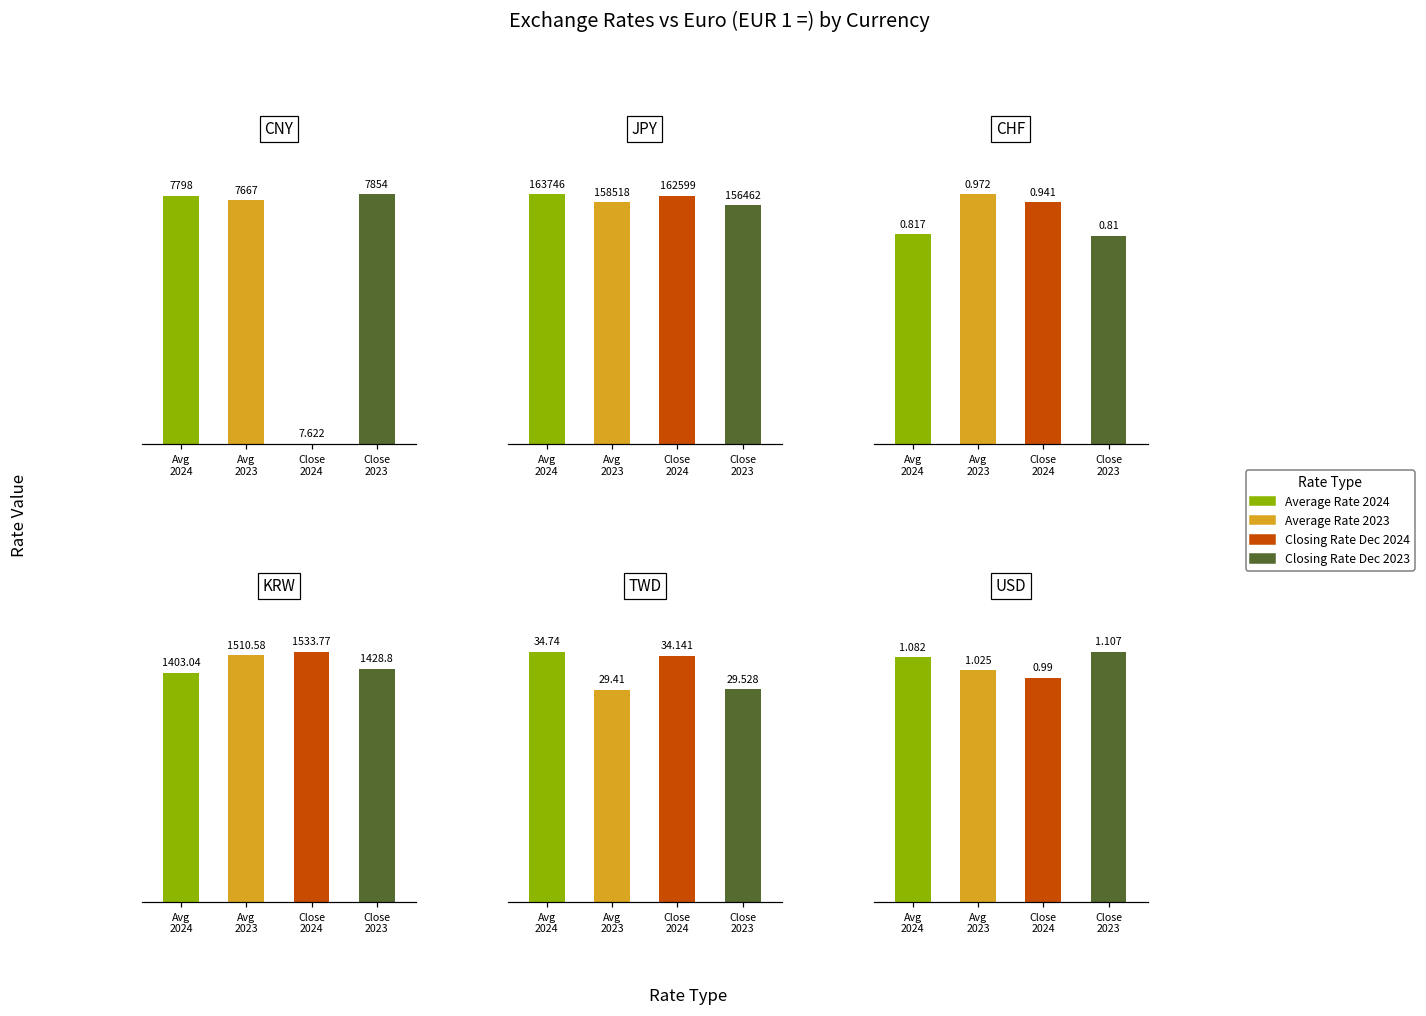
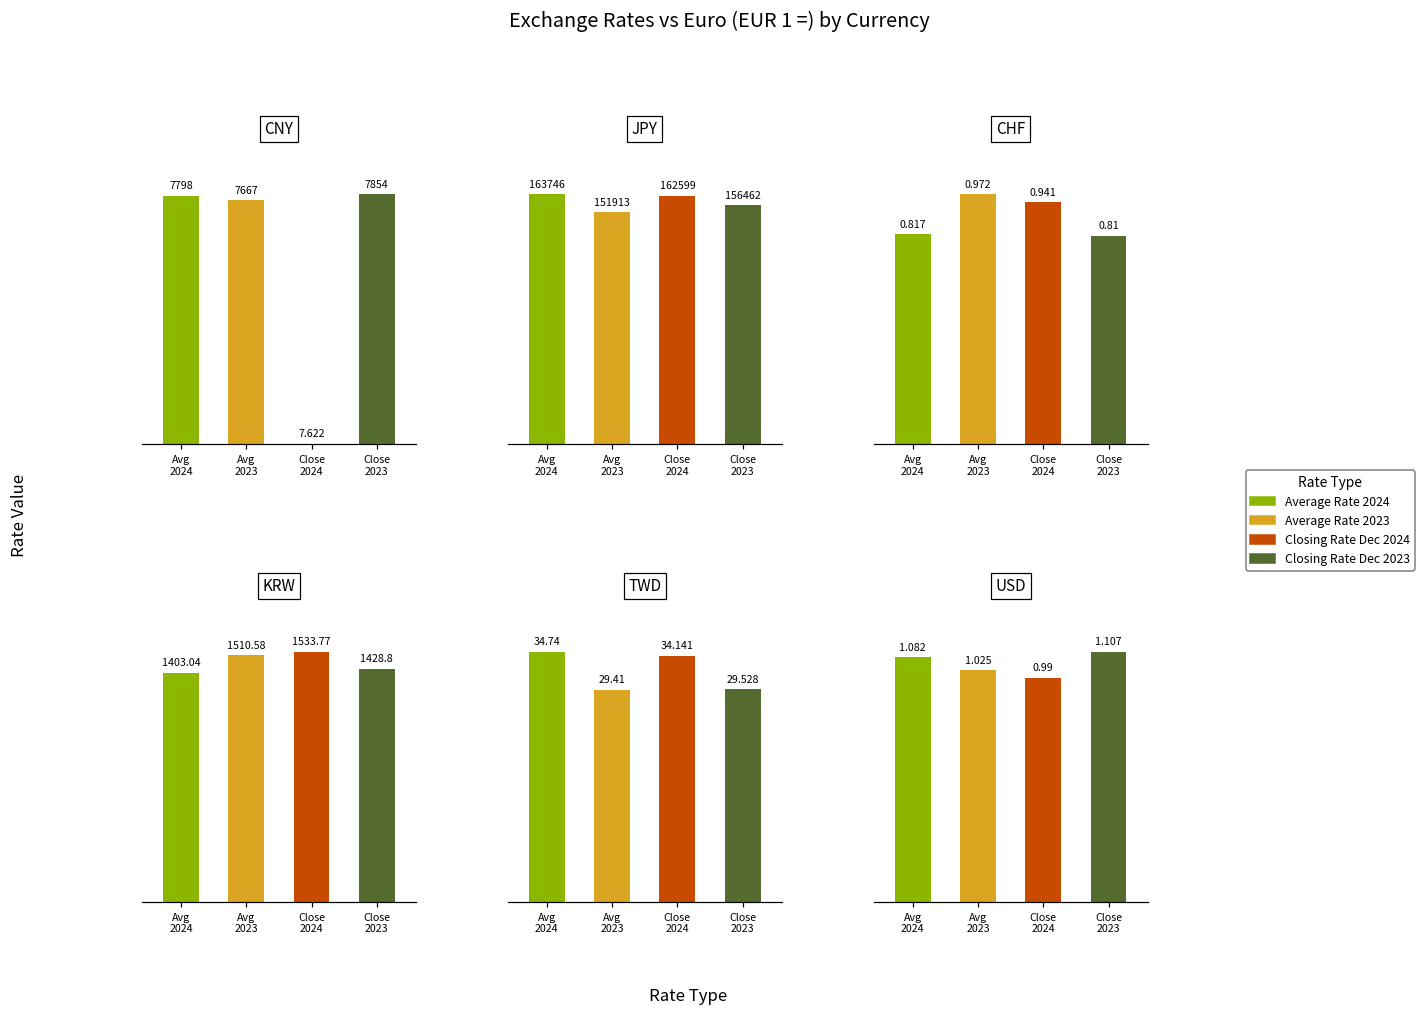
JPY, Avg 2023: 158518 -> 151913
